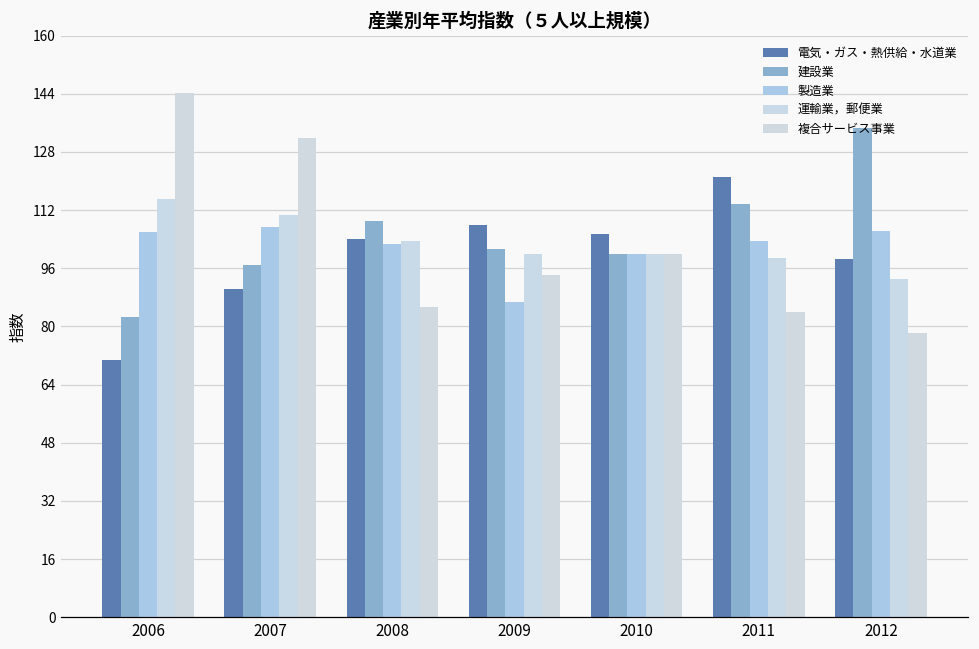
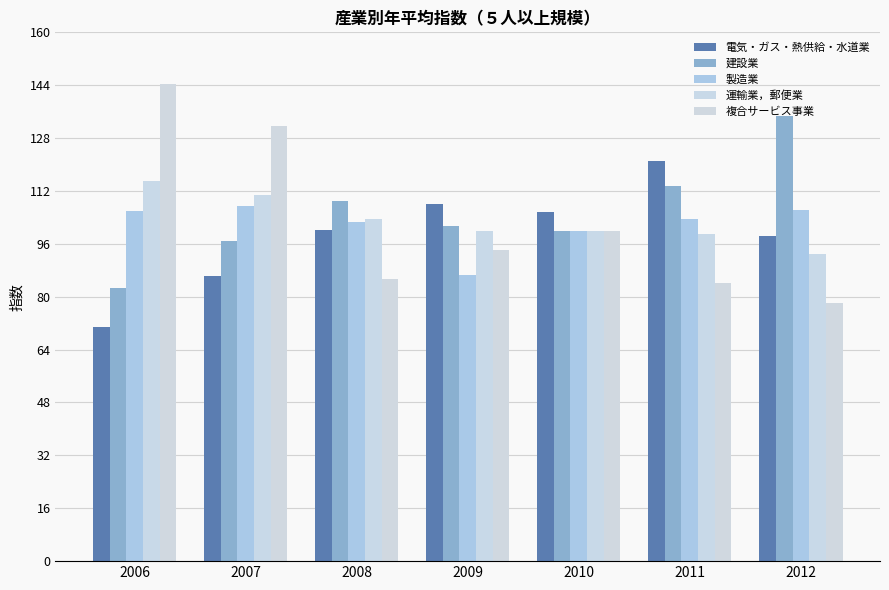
電気・ガス・熱供給・水道業, 2007: 90 -> 86
電気・ガス・熱供給・水道業, 2008: 104 -> 100
